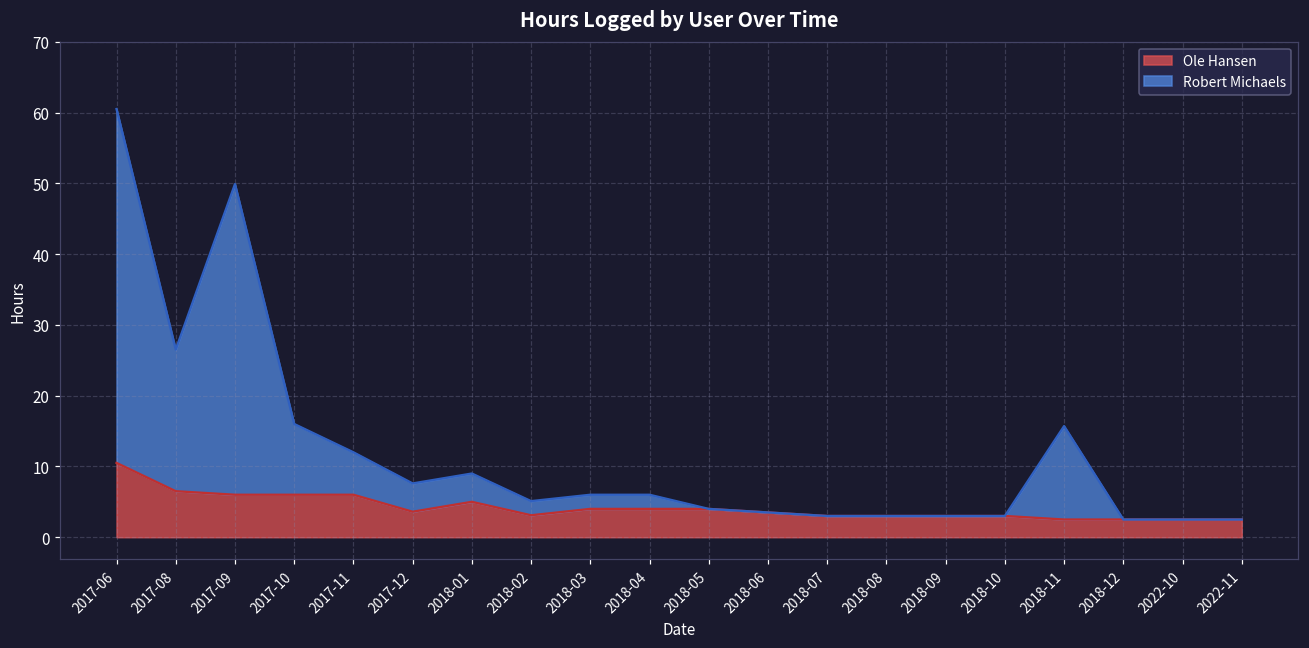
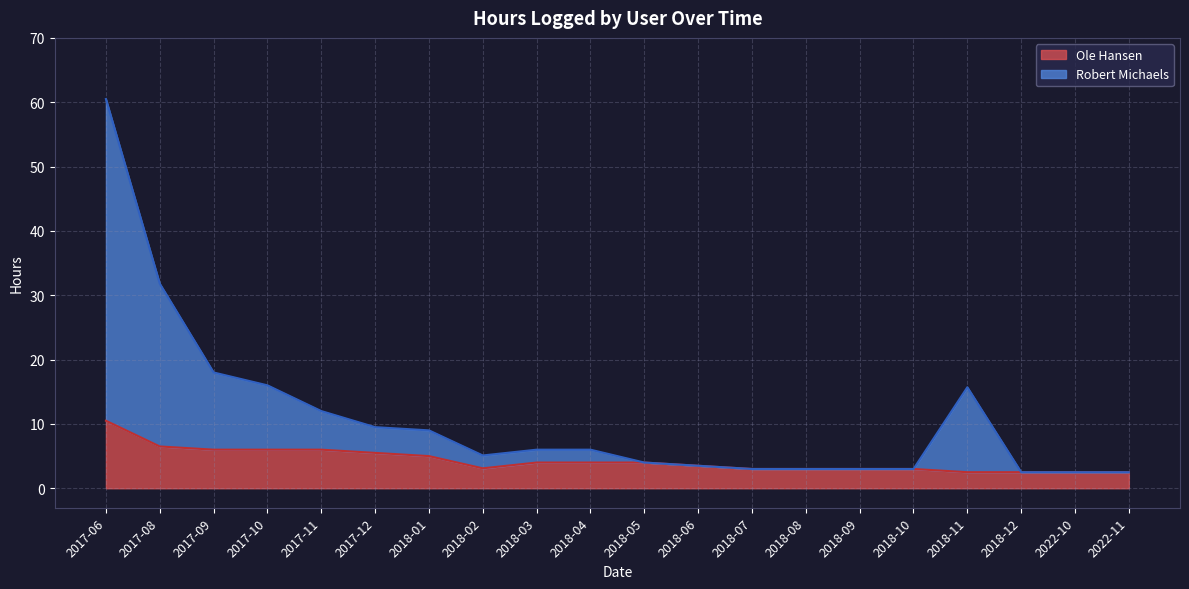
Robert Michaels, 2017-08: 20 -> 25
Robert Michaels, 2017-09: 44 -> 12
Ole Hansen, 2017-12: 4 -> 6
